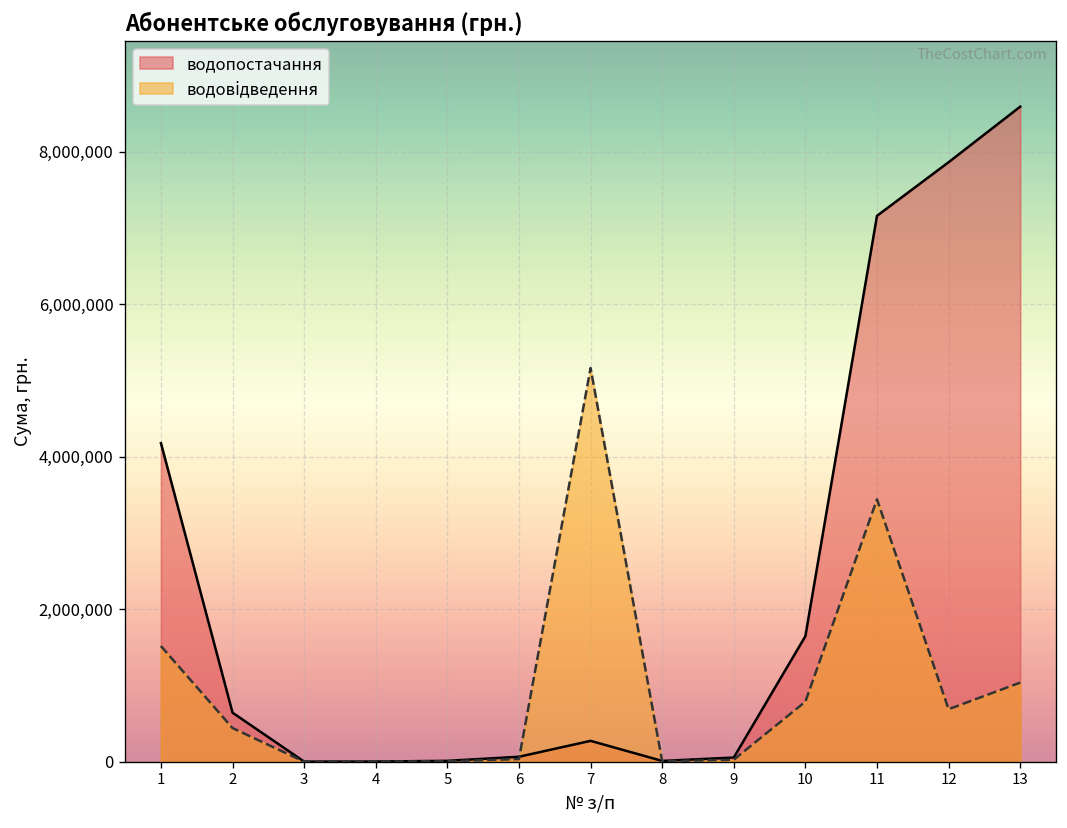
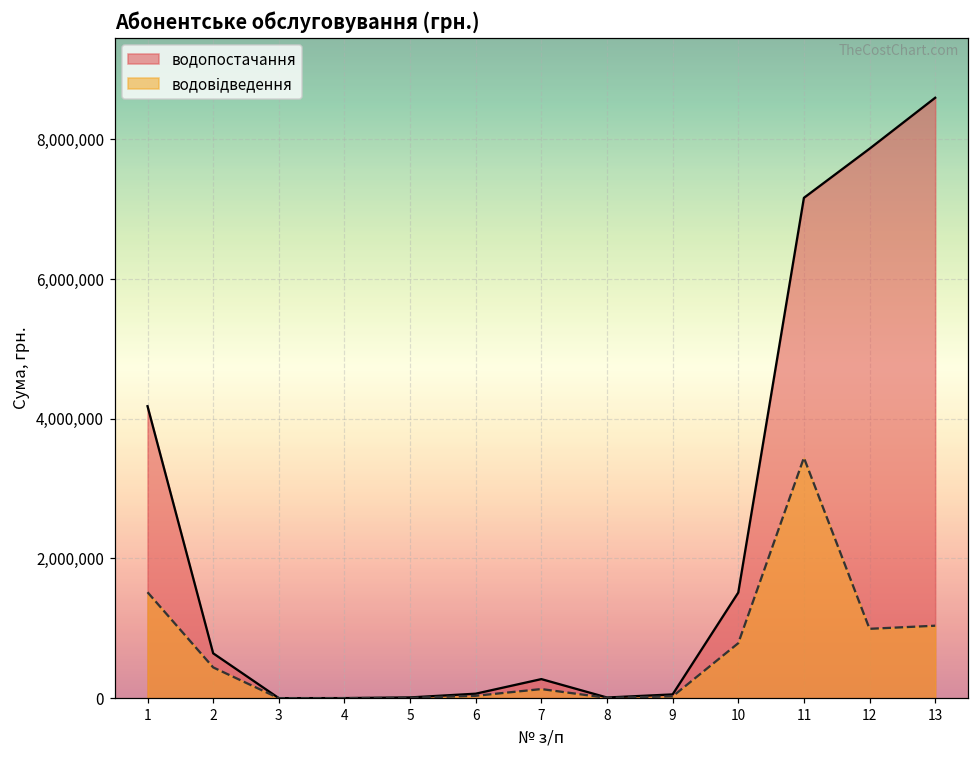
водовідведення, 7: 5,200,000 -> 100,000
водопостачання, 10: 1,600,000 -> 1,500,000
водовідведення, 12: 700,000 -> 1,000,000
